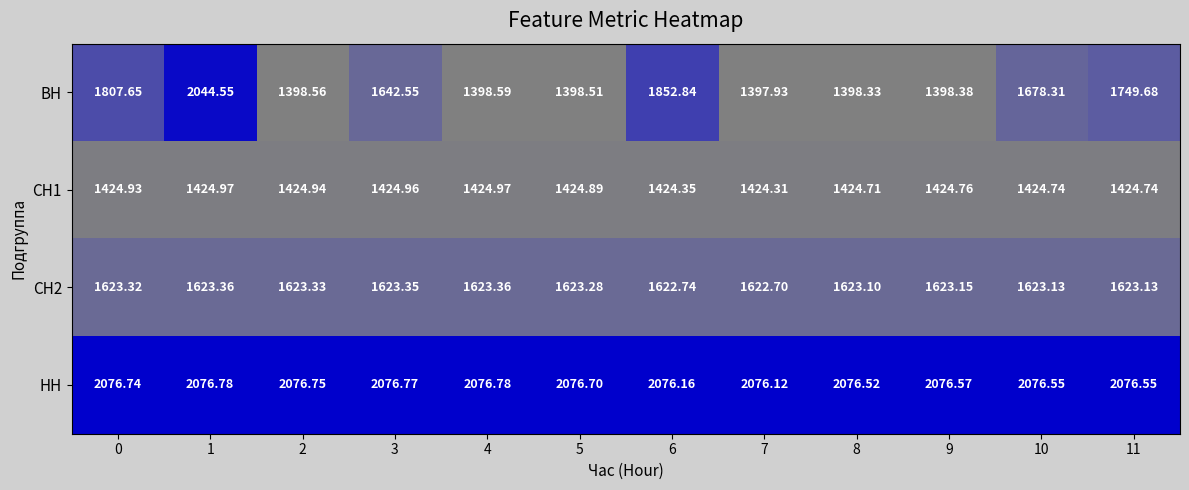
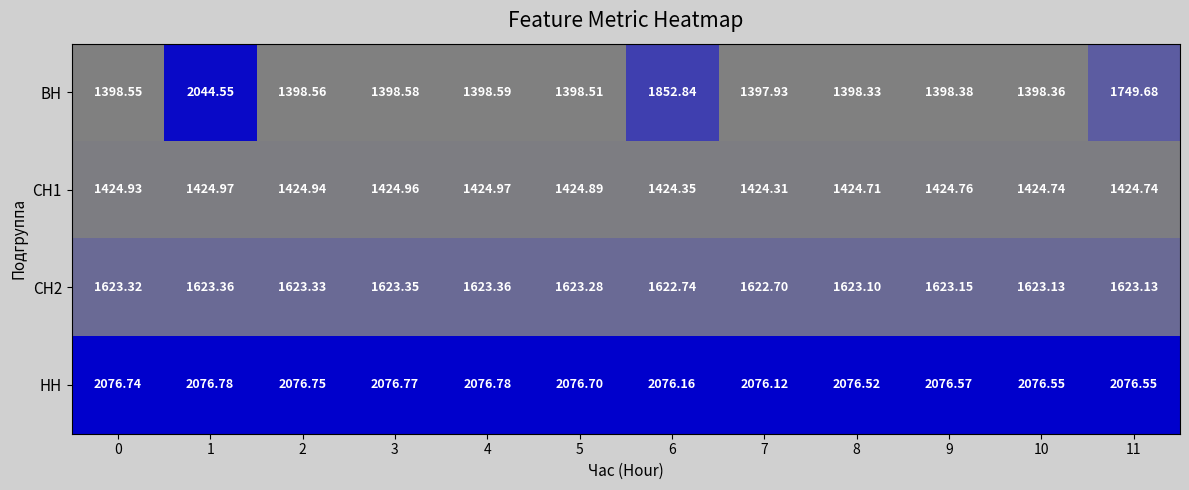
ВН, 0: 1807.65 -> 1398.55
ВН, 3: 1642.55 -> 1398.58
ВН, 10: 1678.31 -> 1398.36
